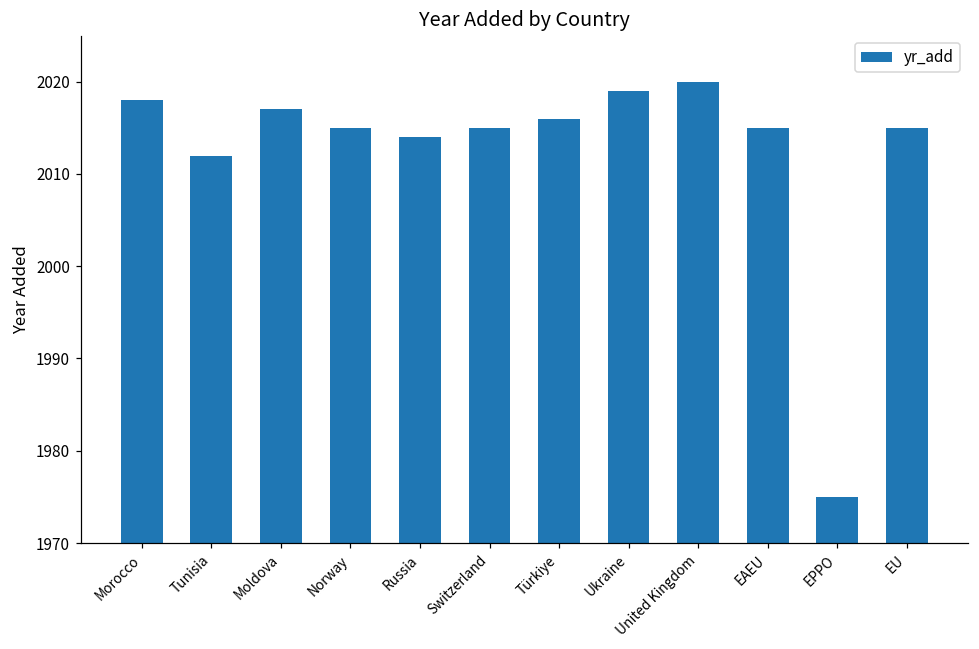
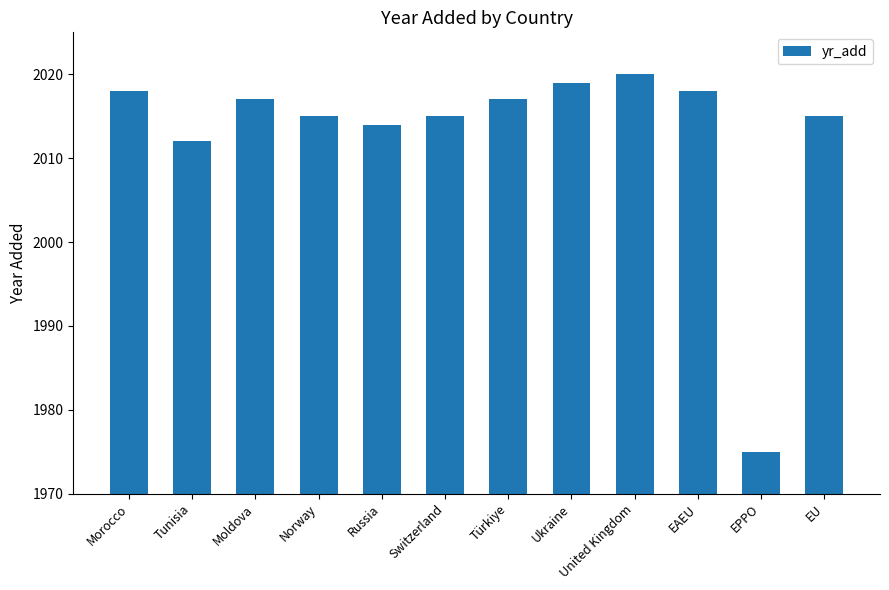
Türkiye: 2016 -> 2017
EAEU: 2015 -> 2018
